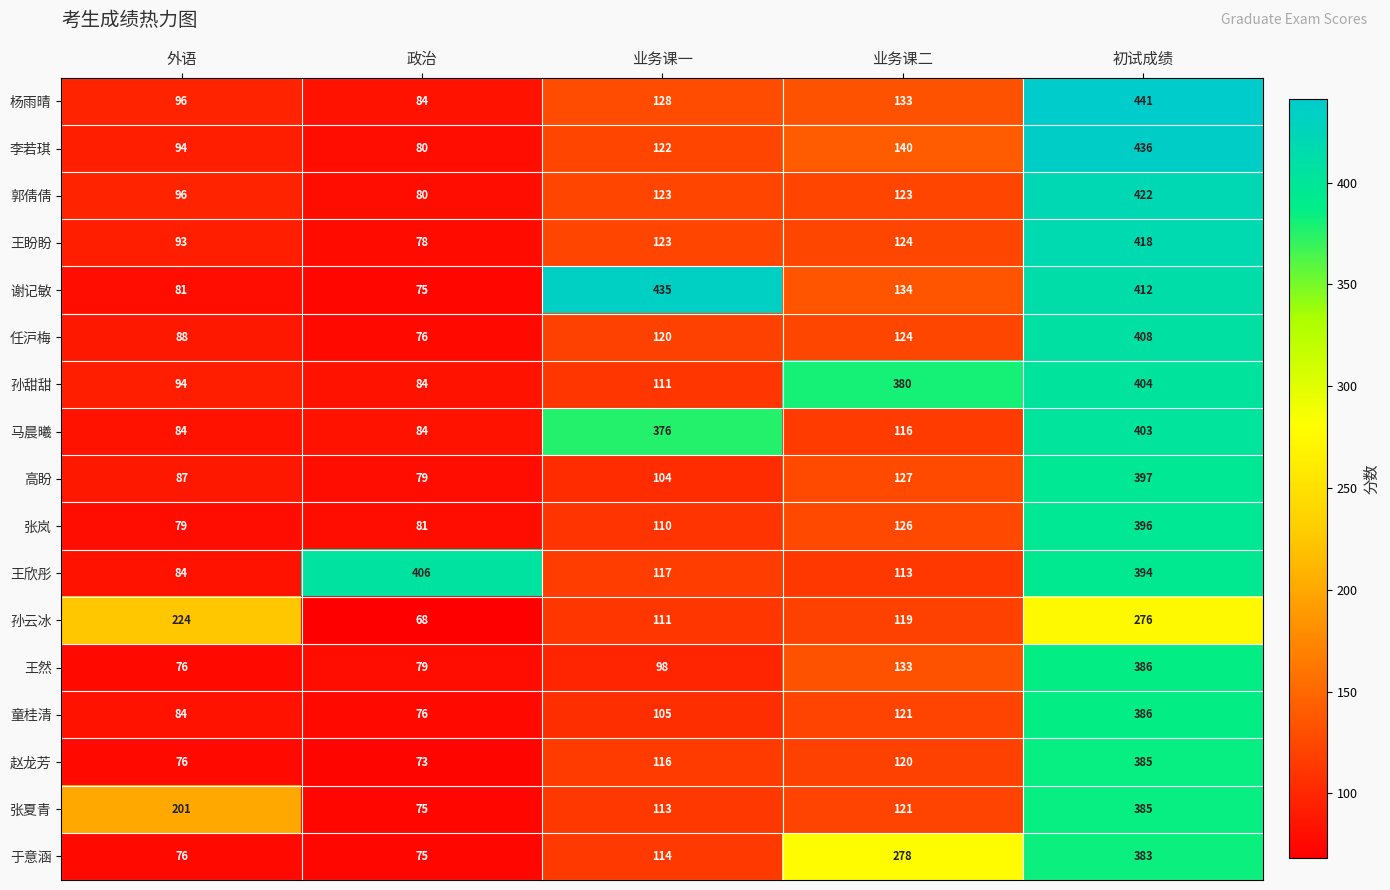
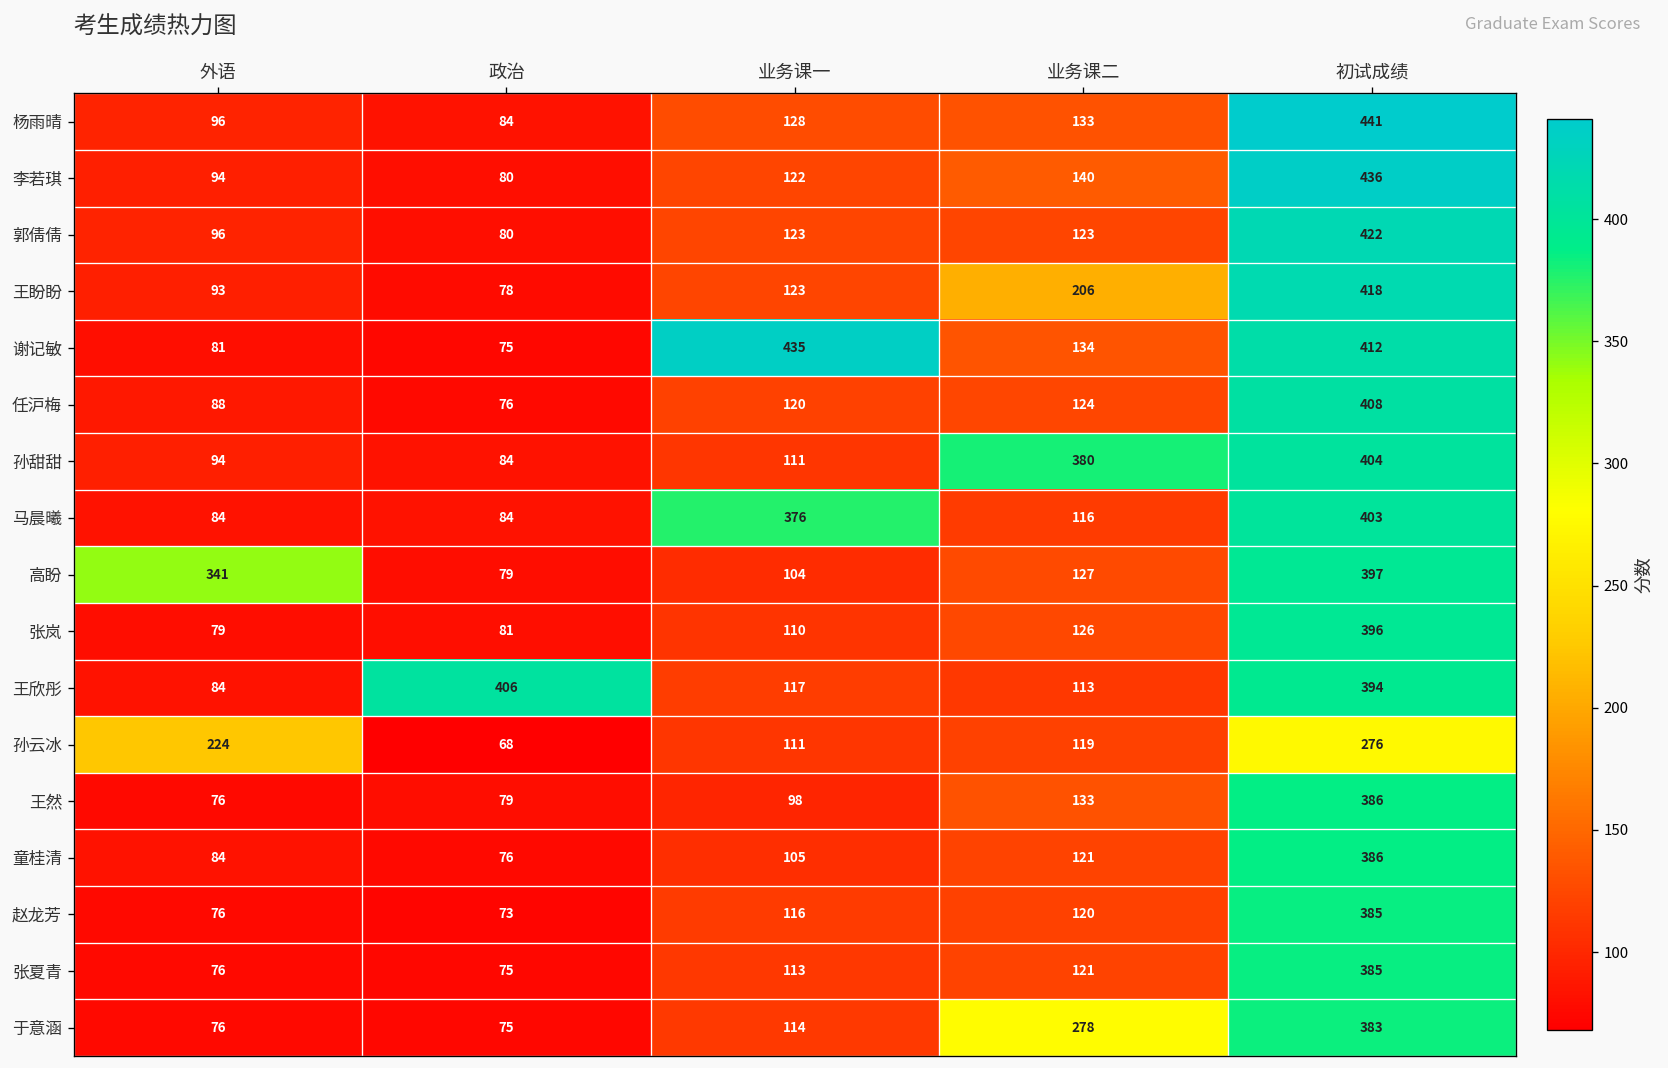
王盼盼, 业务课二: 124 -> 206
高盼, 外语: 87 -> 341
张夏青, 外语: 201 -> 76
